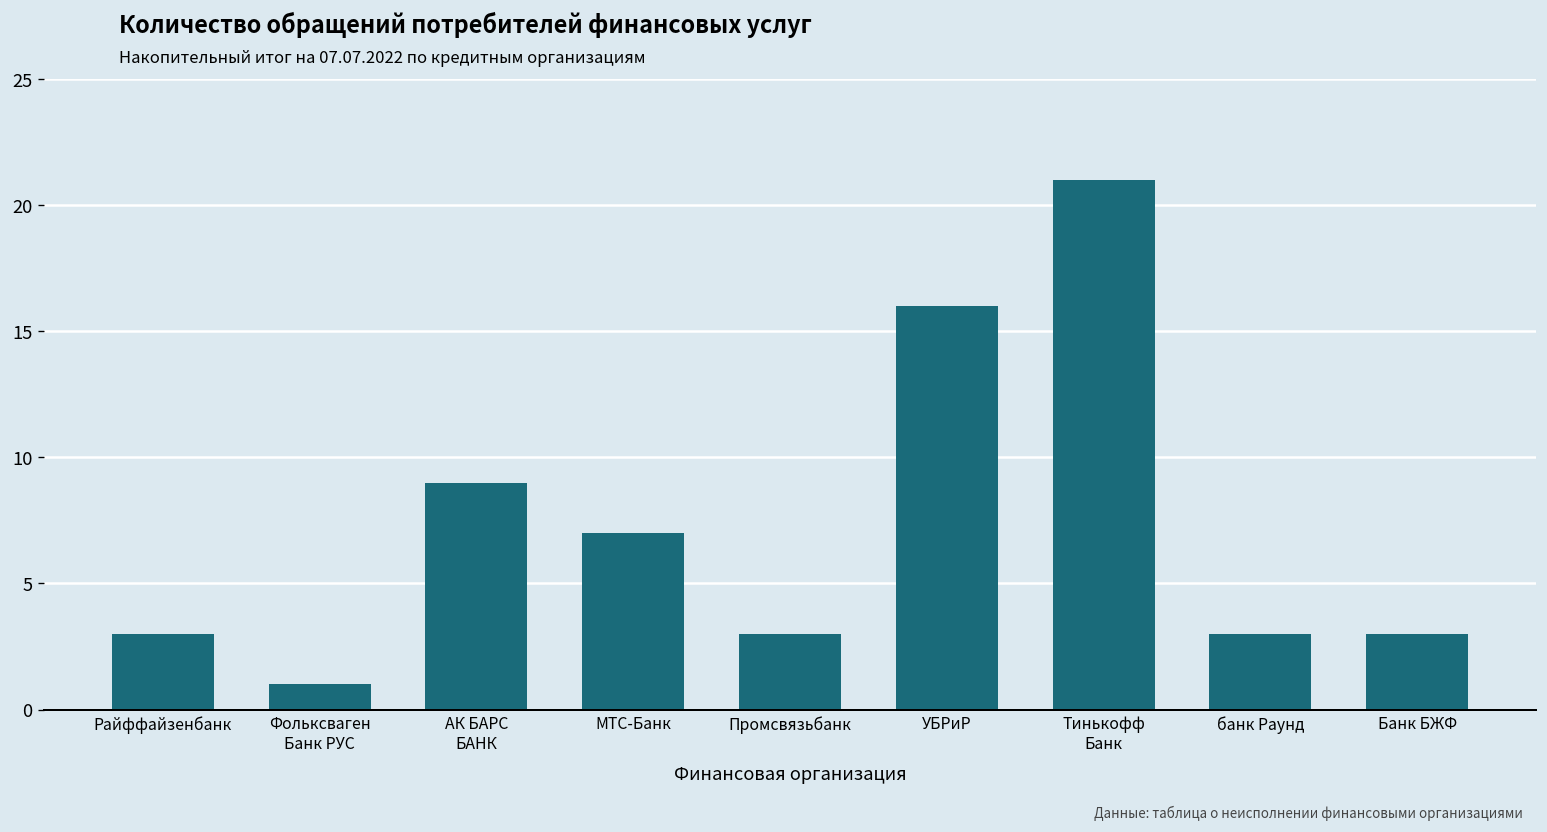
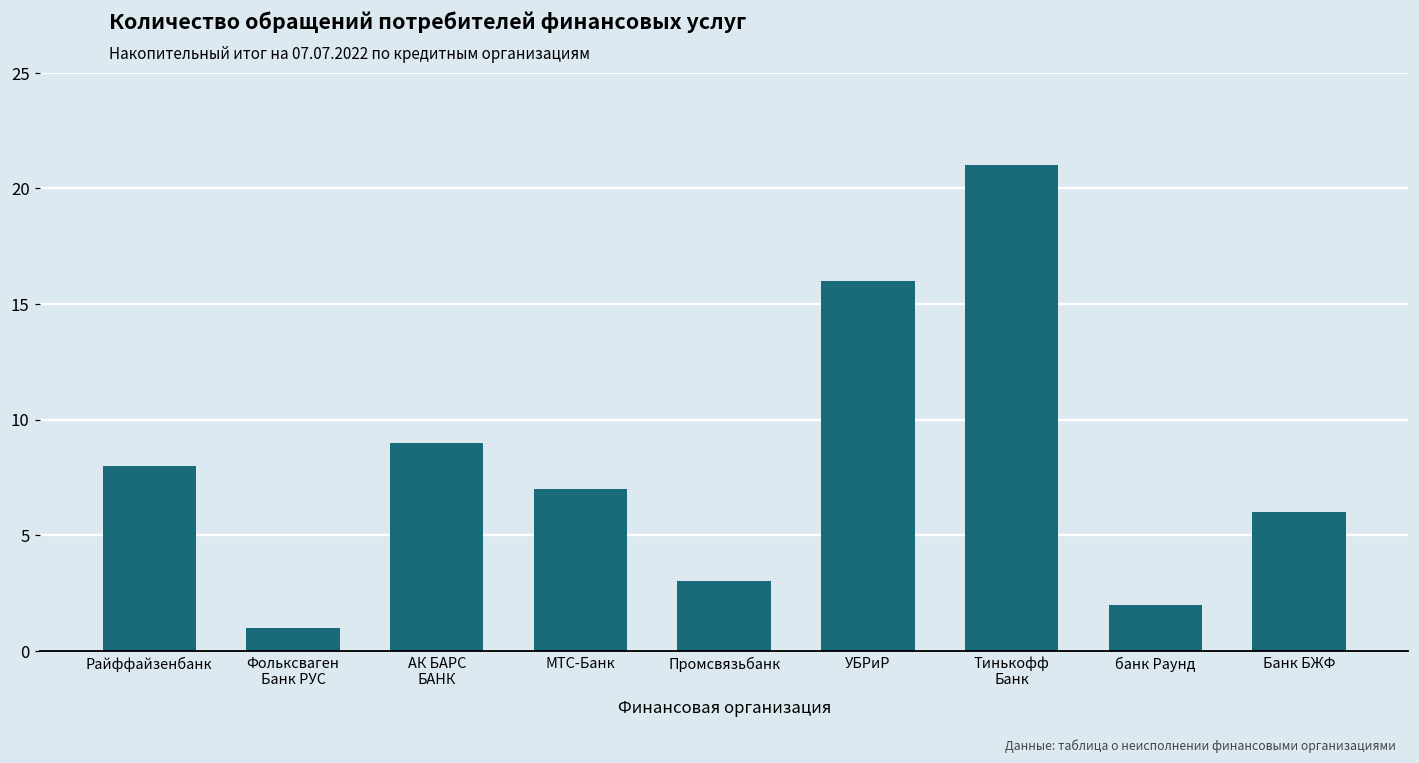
Райффайзенбанк: 3 -> 8
банк Раунд: 3 -> 2
Банк БЖФ: 3 -> 6
